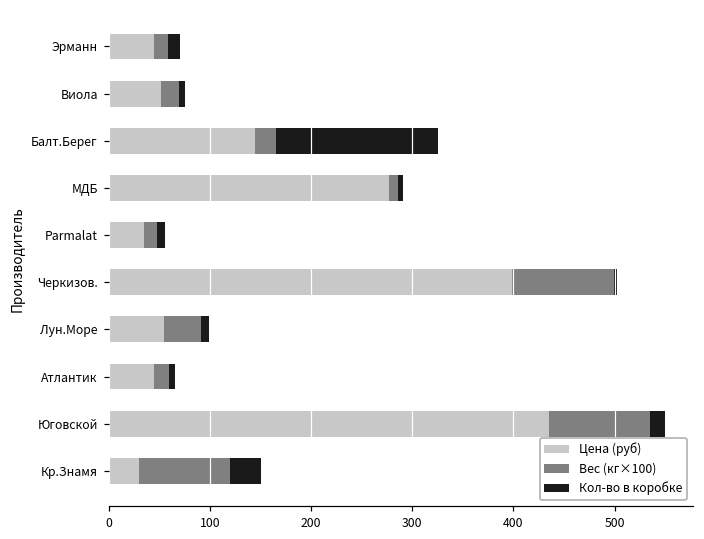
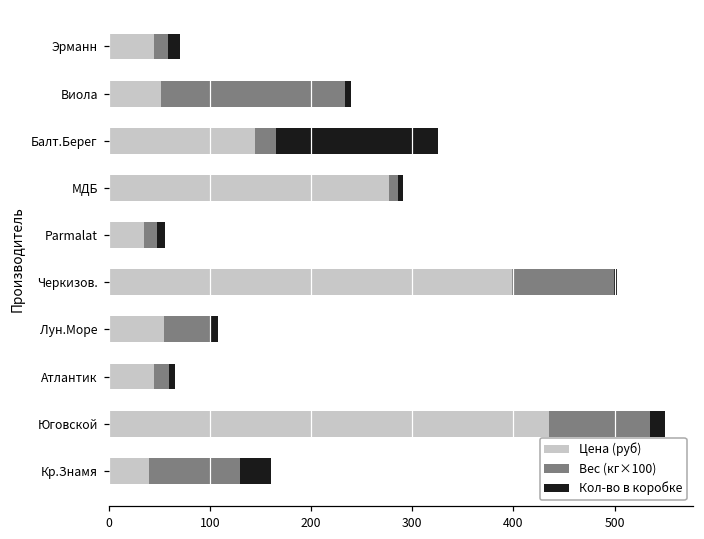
Вес (кг×100), Виола: 20 -> 180
Вес (кг×100), Лун.Море: 40 -> 50
Цена (руб), Кр.Знамя: 30 -> 40
